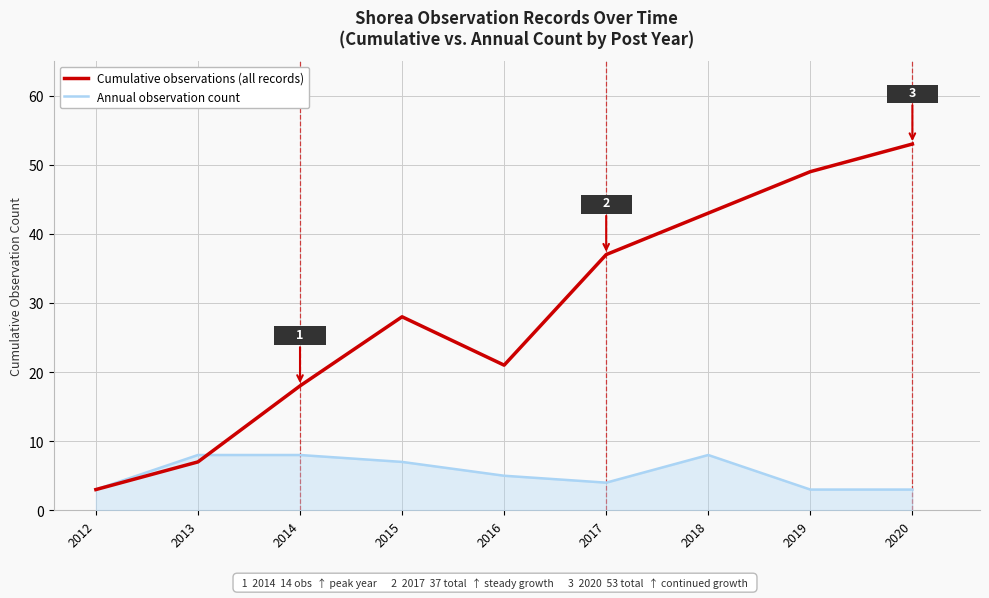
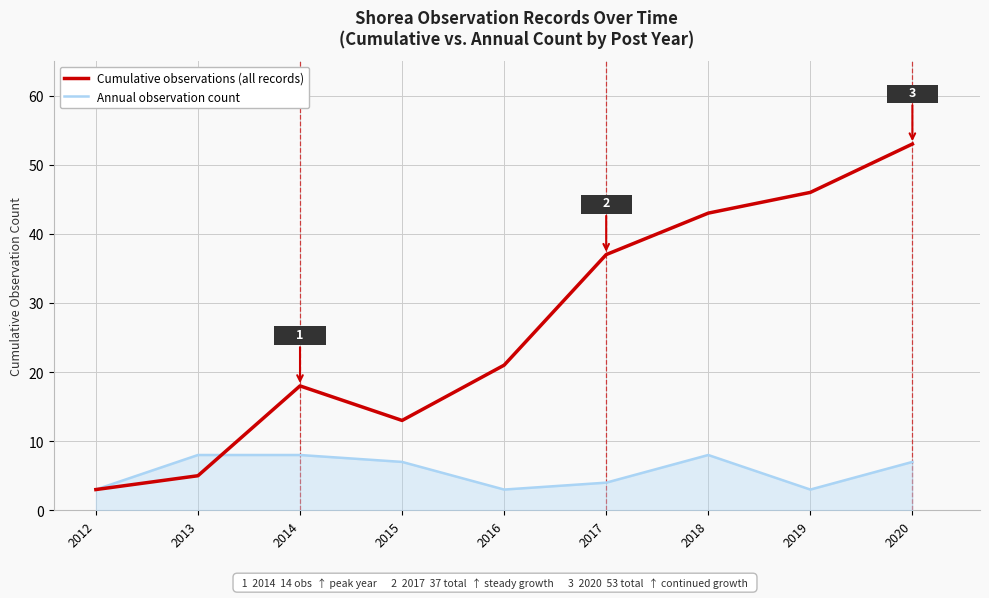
Cumulative observations (all records), 2013: 7 -> 5
Cumulative observations (all records), 2015: 28 -> 13
Annual observation count, 2016: 5 -> 3
Cumulative observations (all records), 2019: 49 -> 46
Annual observation count, 2020: 3 -> 7
